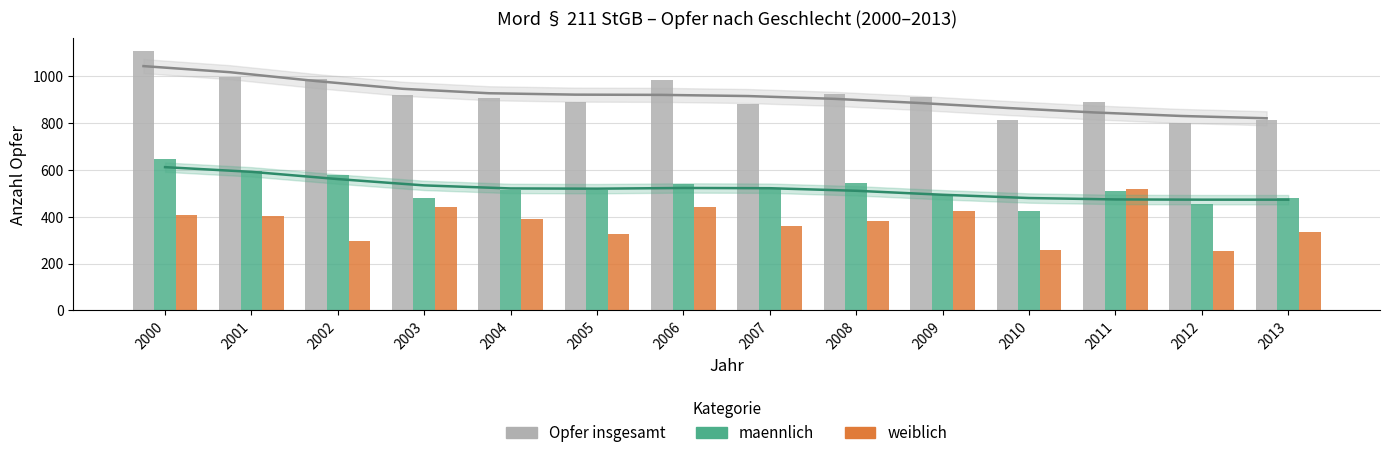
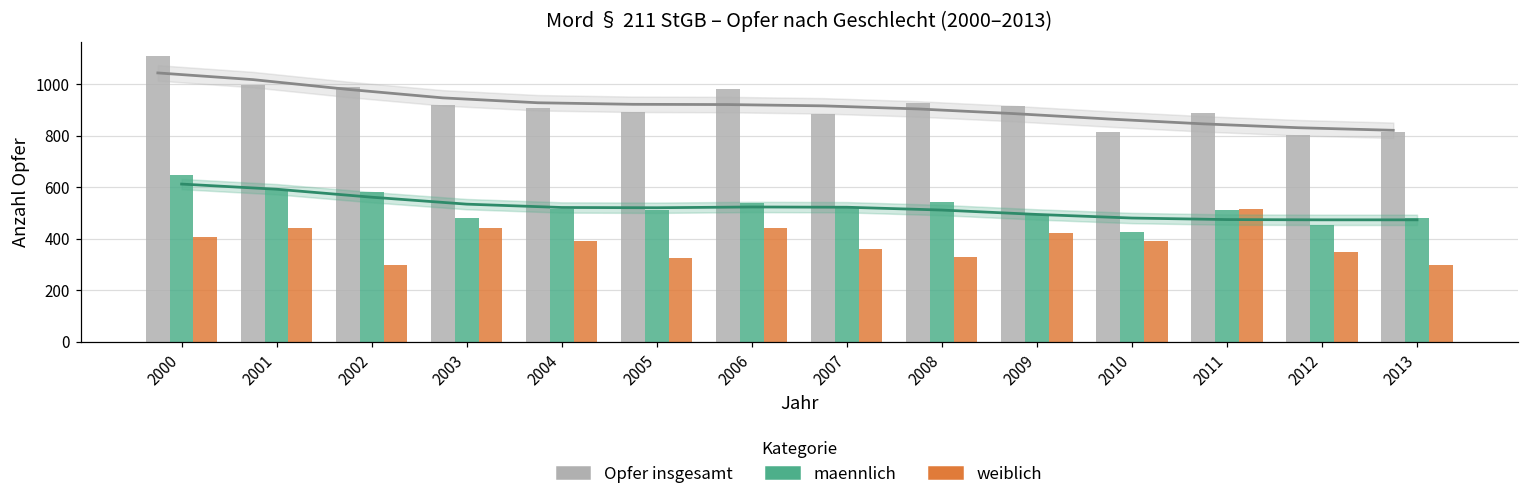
weiblich, 2001: 400 -> 440
weiblich, 2008: 380 -> 330
weiblich, 2010: 260 -> 390
weiblich, 2012: 260 -> 350
weiblich, 2013: 330 -> 300
